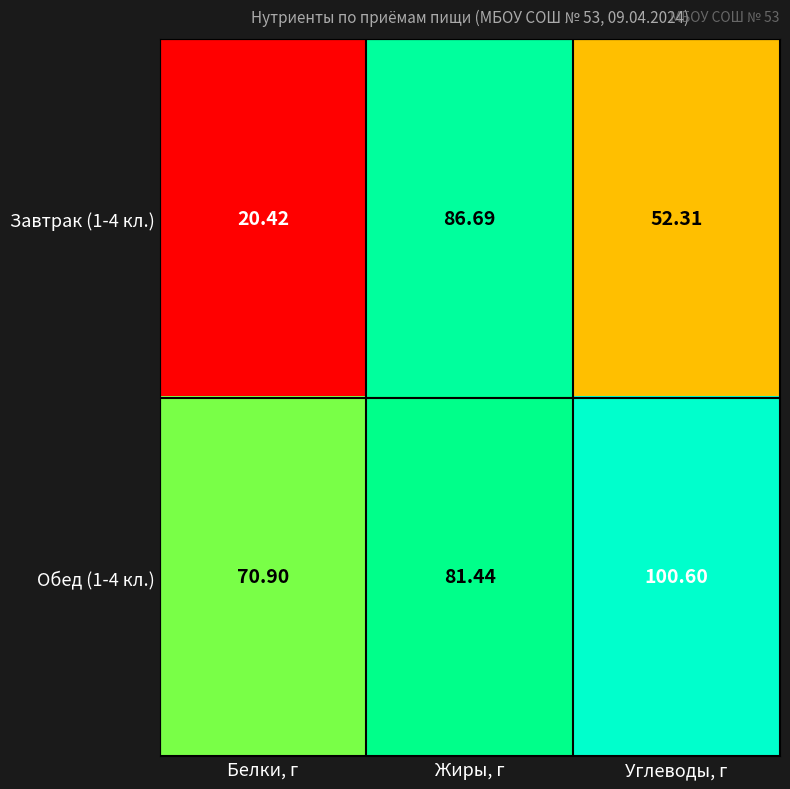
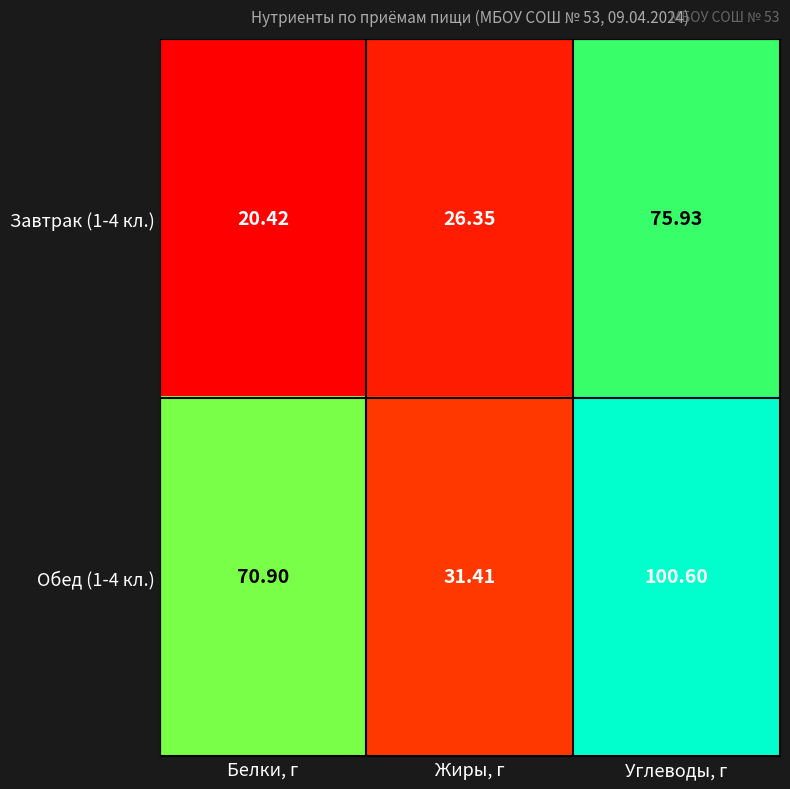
Завтрак (1-4 кл.), Жиры, г: 86.69 -> 26.35
Завтрак (1-4 кл.), Углеводы, г: 52.31 -> 75.93
Обед (1-4 кл.), Жиры, г: 81.44 -> 31.41
